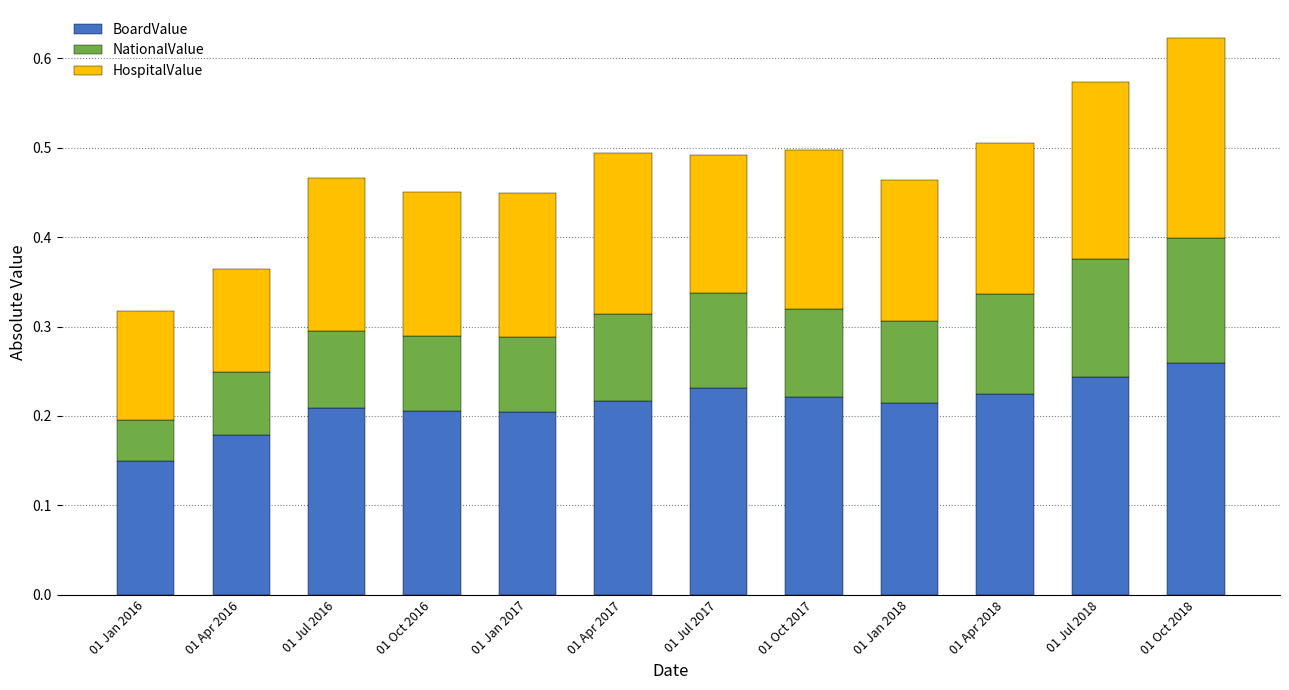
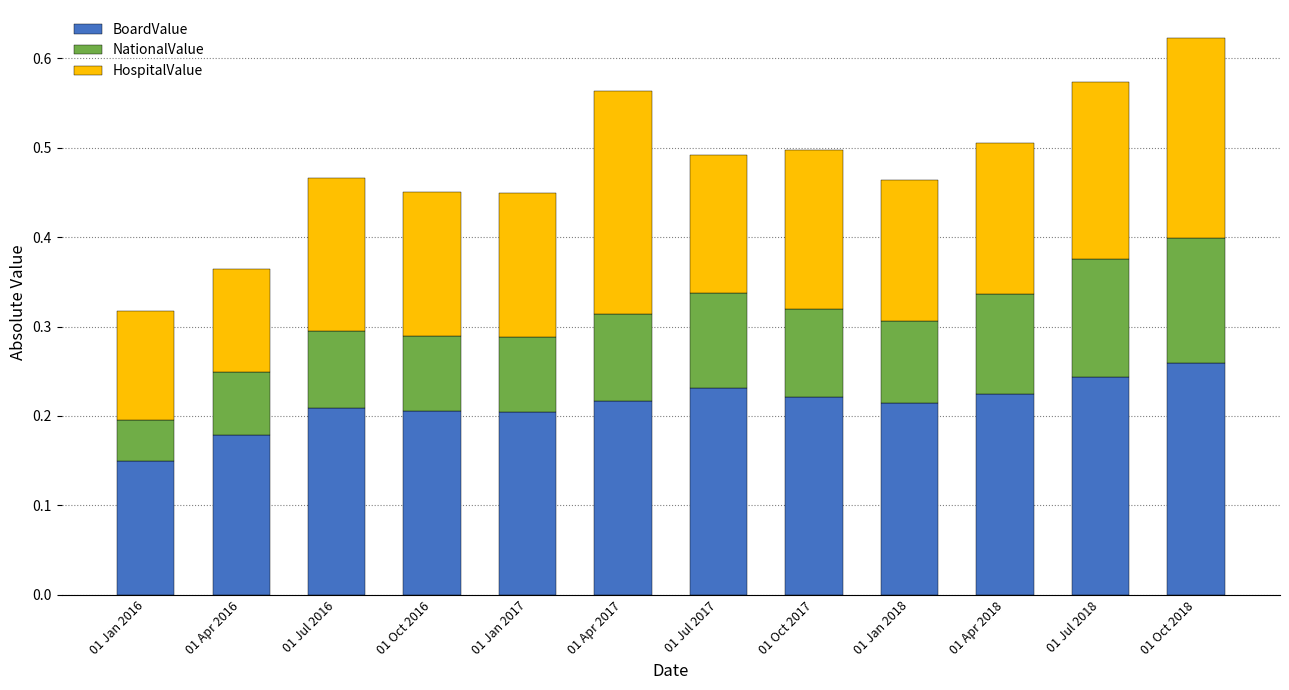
HospitalValue, 01 Apr 2017: 0.18 -> 0.25
